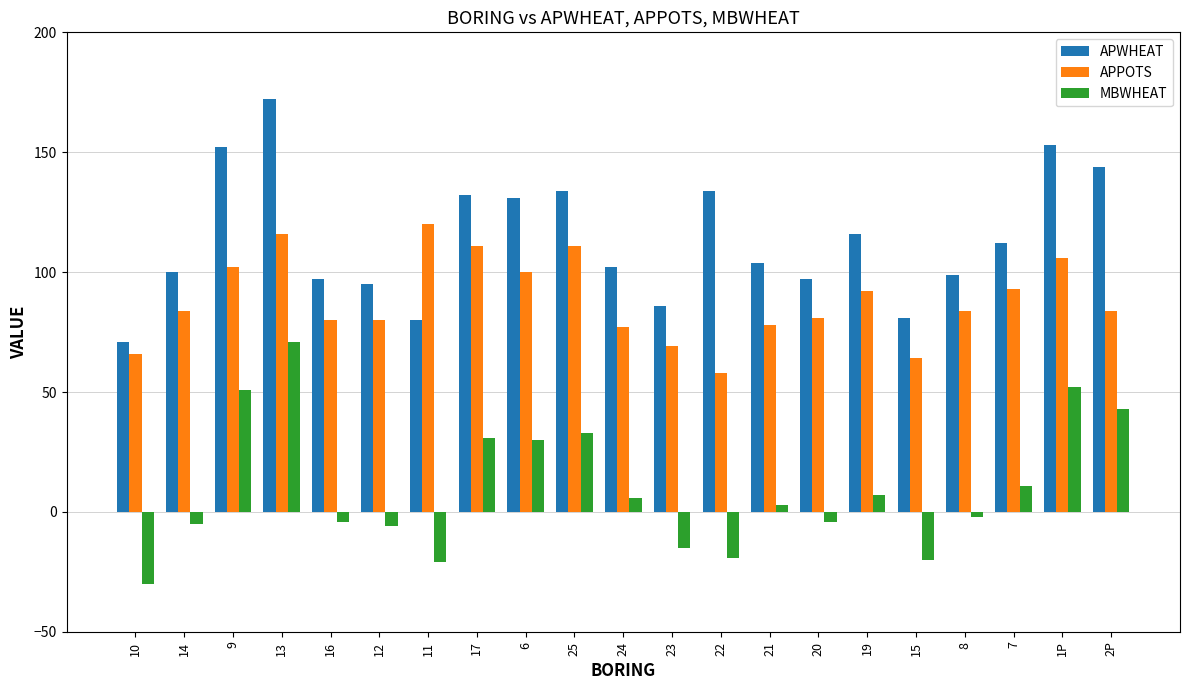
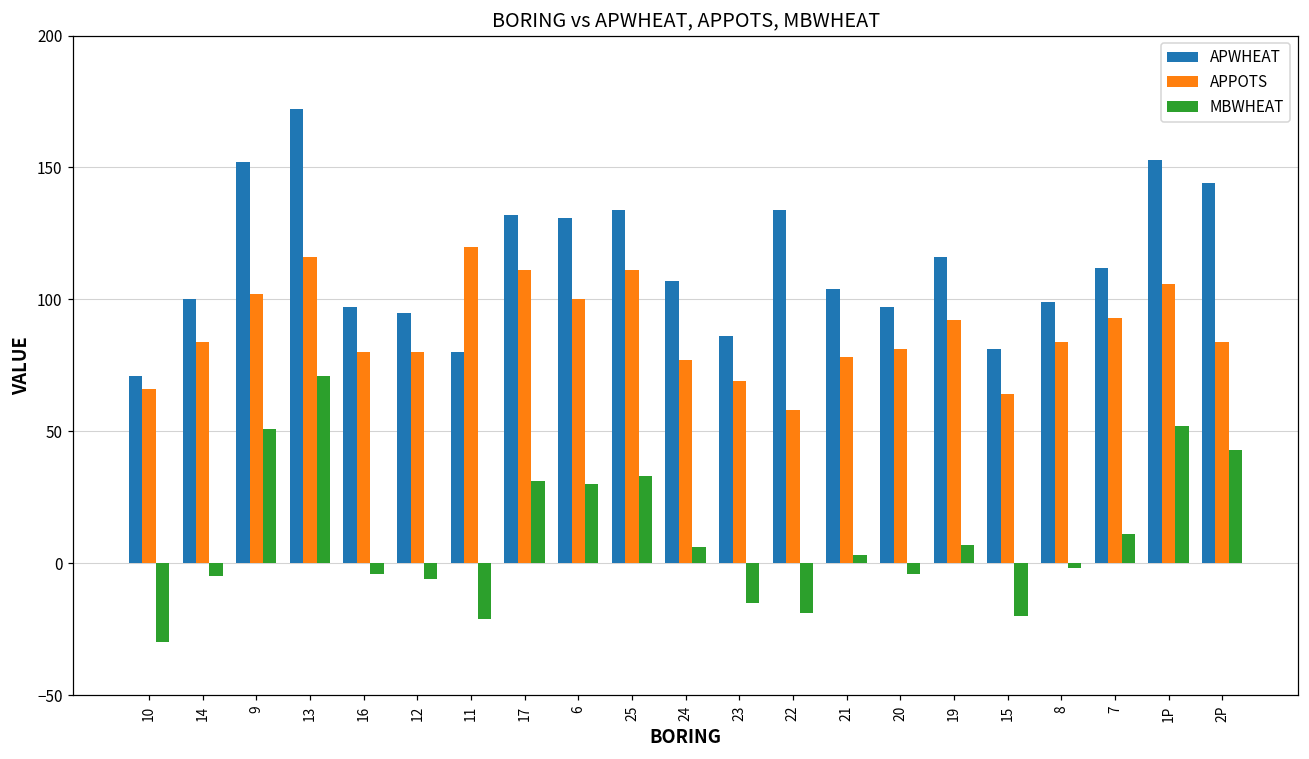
APWHEAT, 24: 102 -> 107
